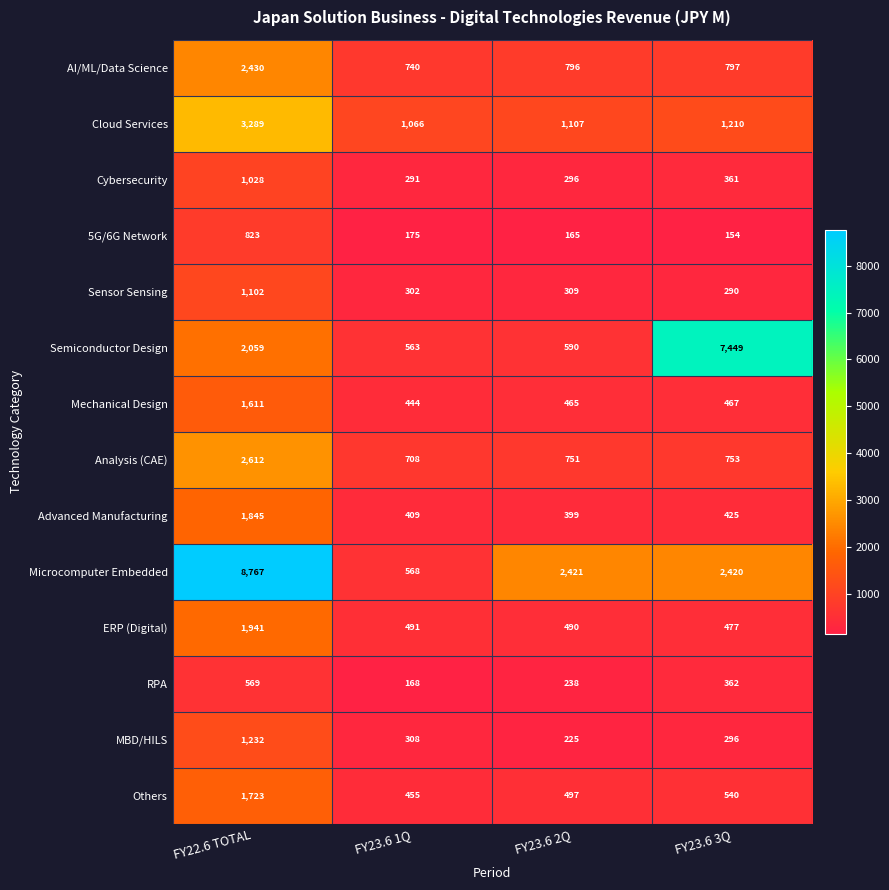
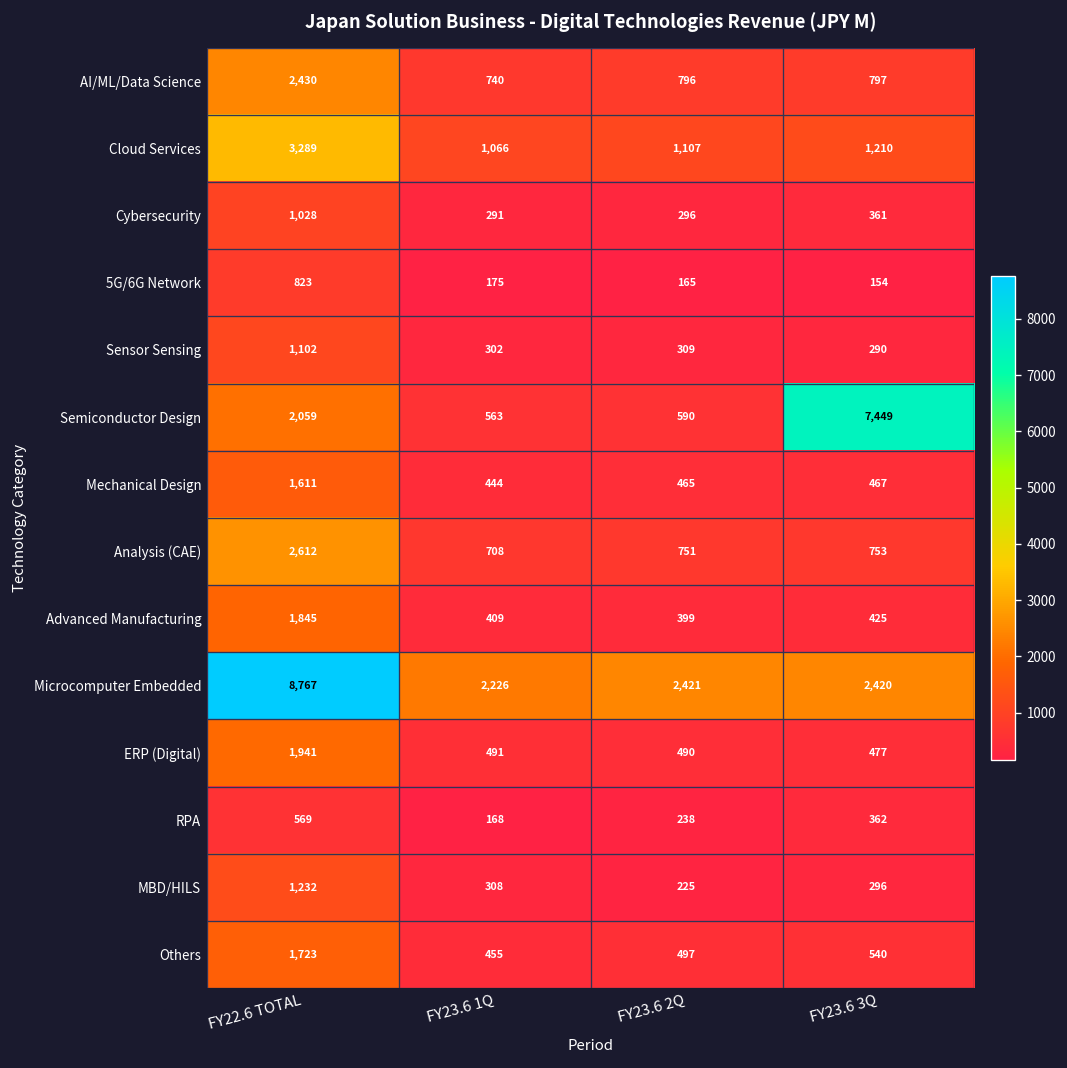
Microcomputer Embedded, FY23.6 1Q: 568 -> 2,226
